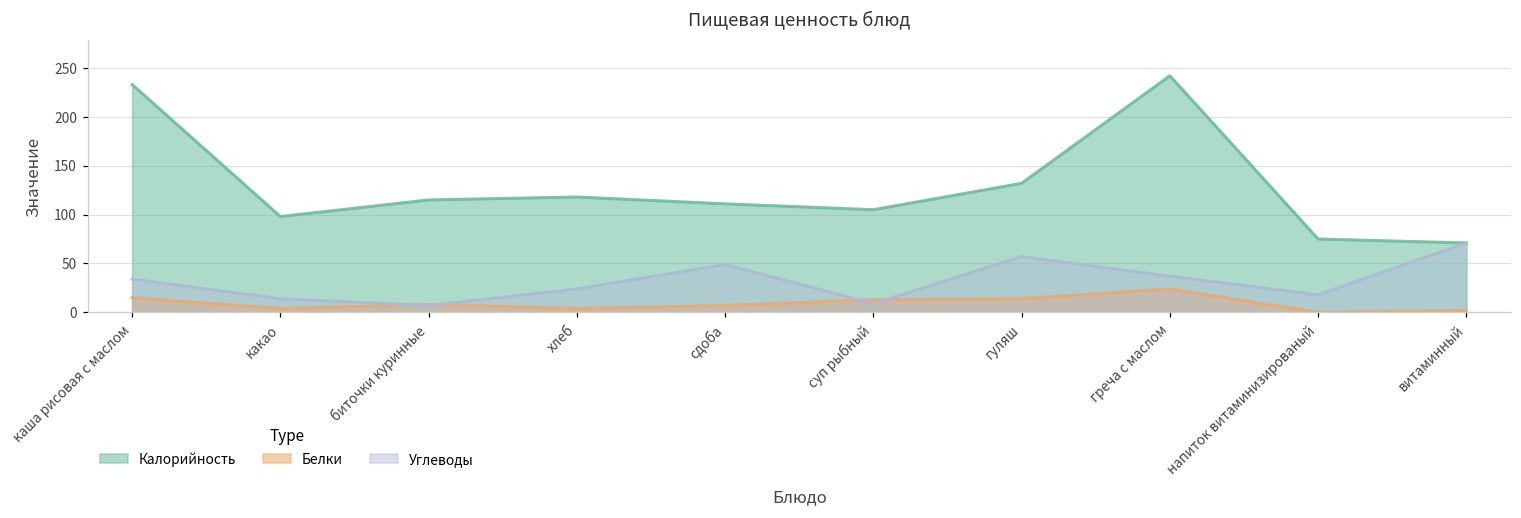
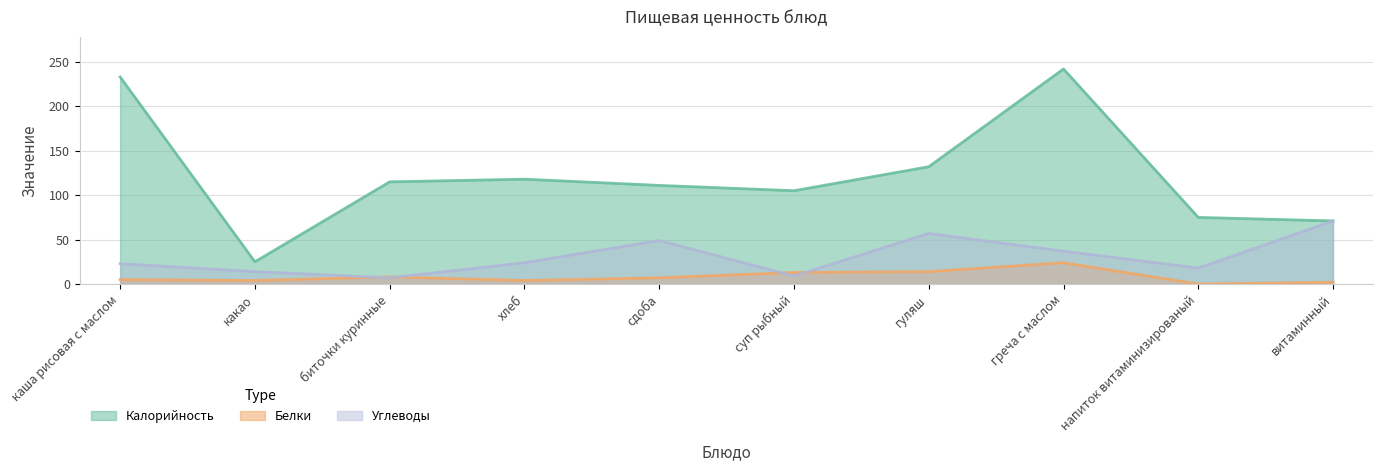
Белки, каша рисовая с маслом: 20 -> 10
Углеводы, каша рисовая с маслом: 30 -> 20
Калорийность, какао: 100 -> 30
